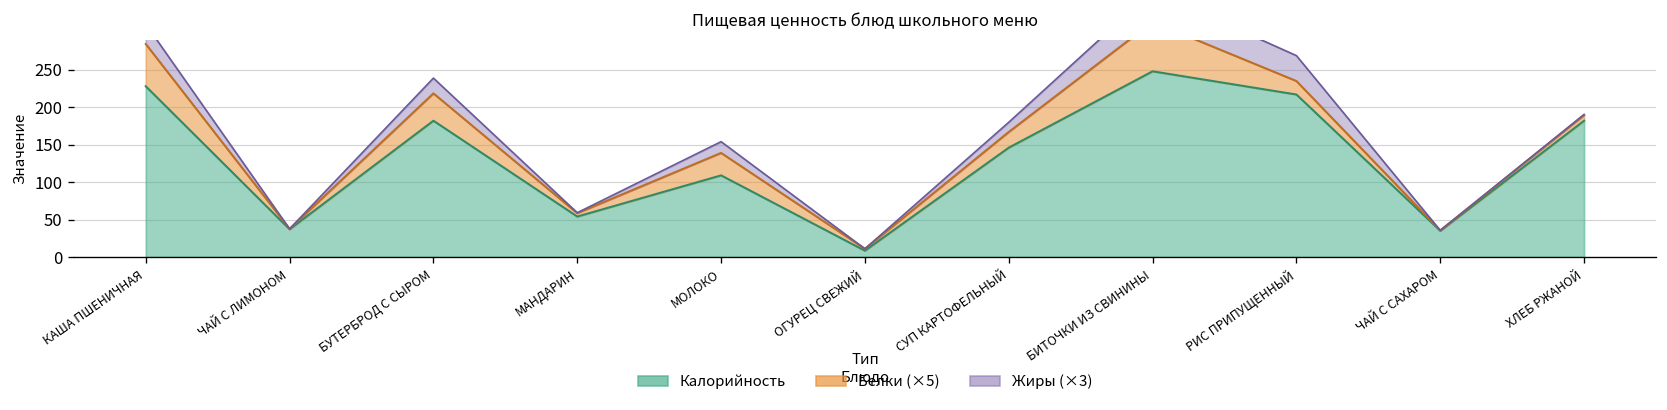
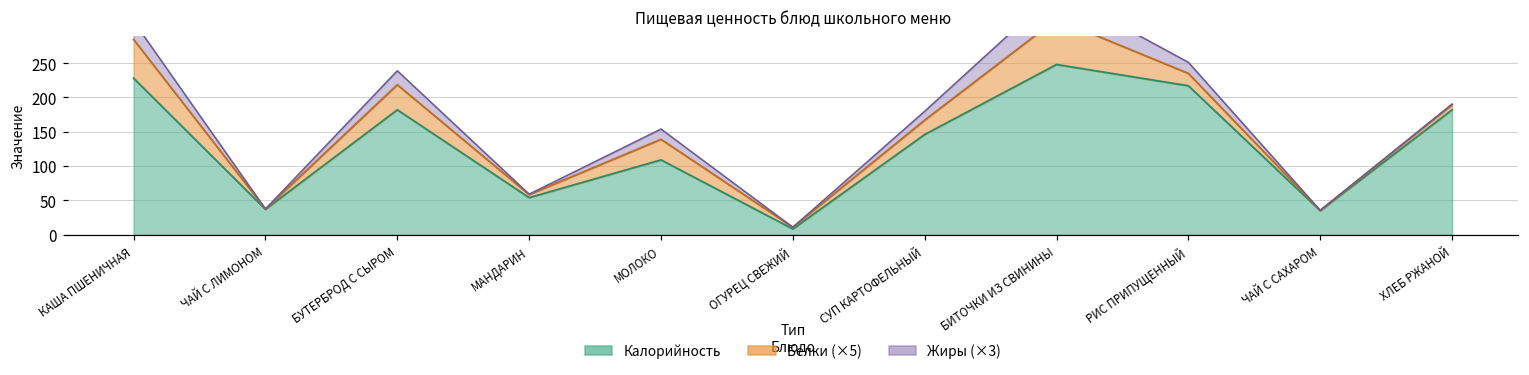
Жиры (×3), РИС ПРИПУЩЕННЫЙ: 30 -> 20
